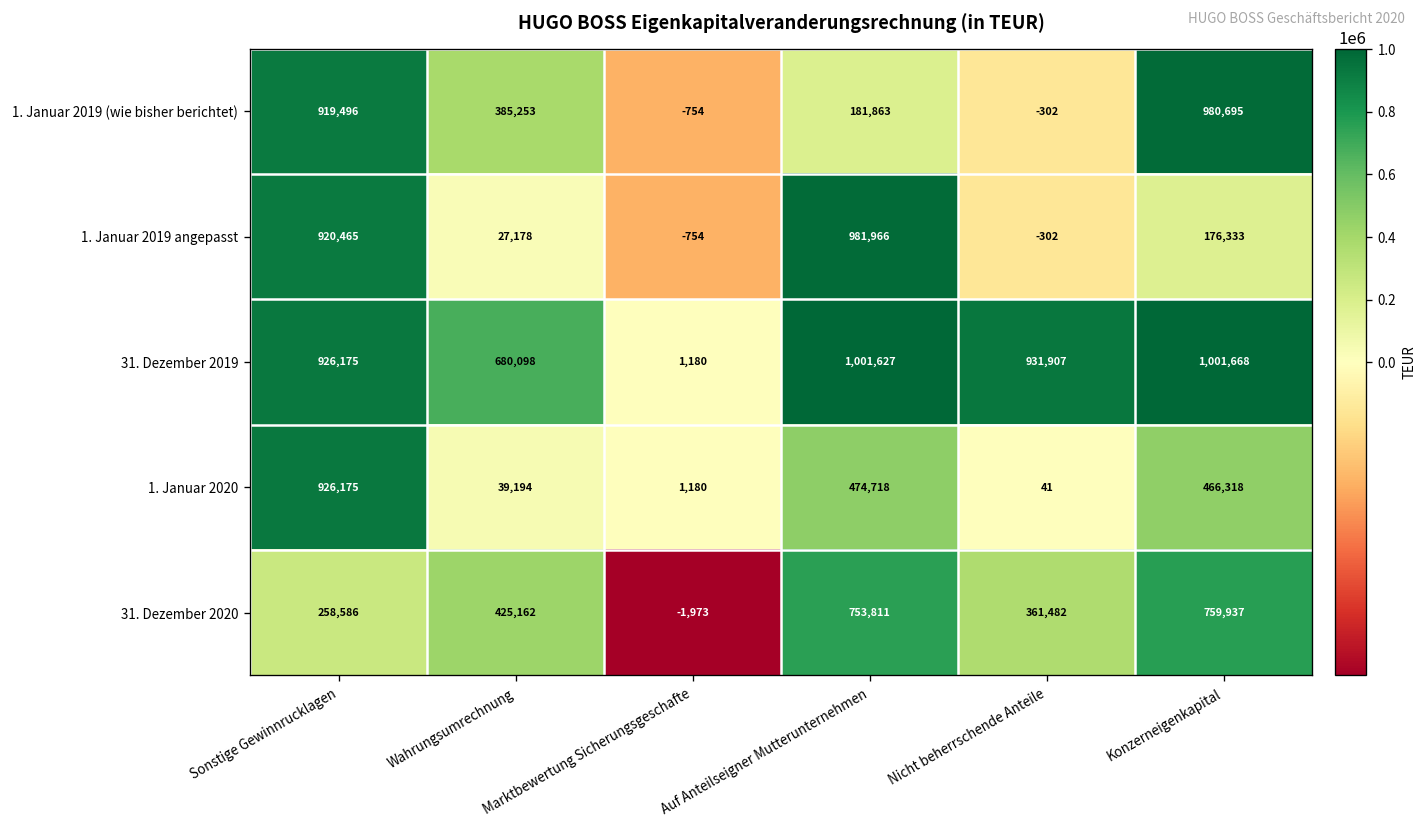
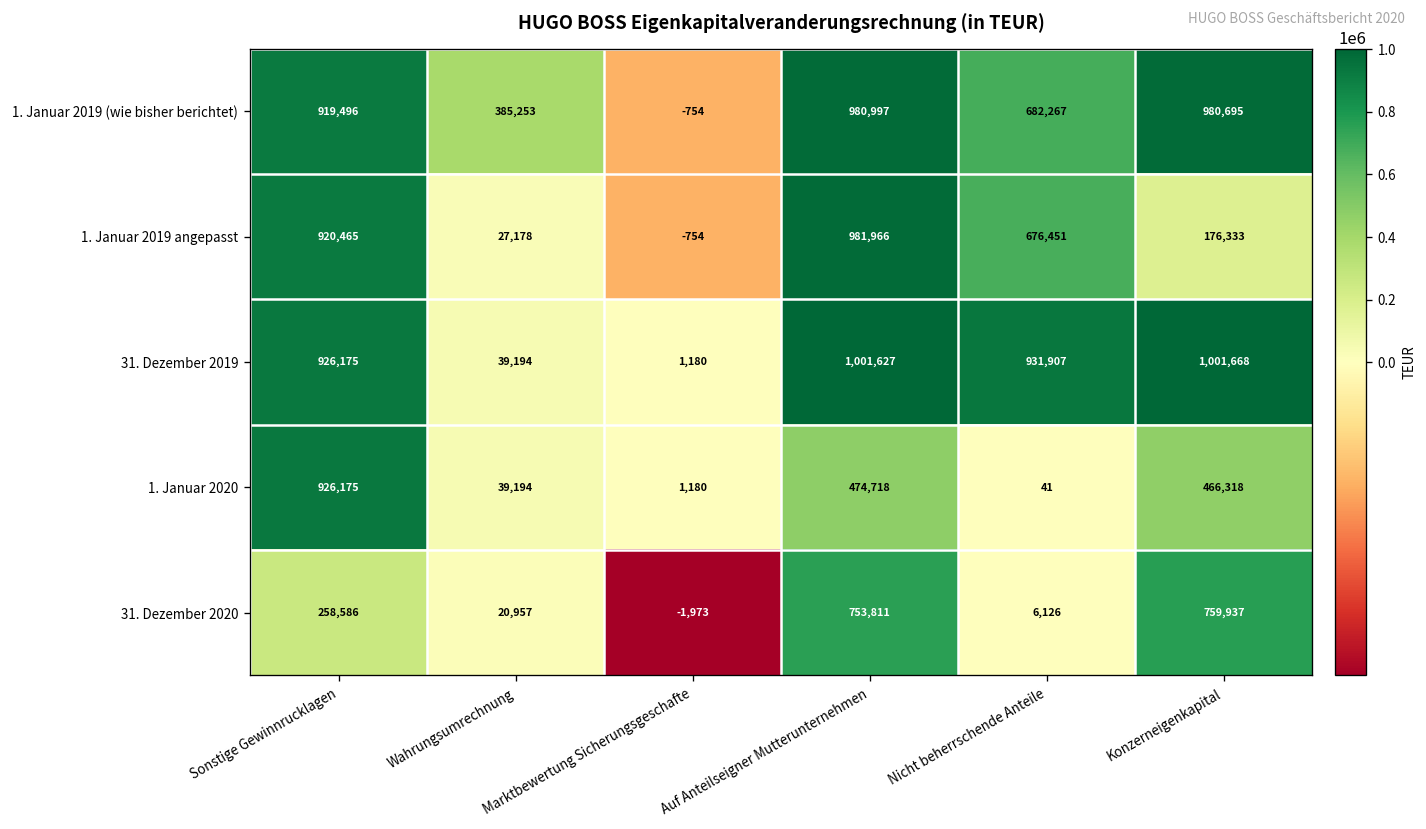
1. Januar 2019 (wie bisher berichtet), Auf Anteilseigner Mutterunternehmen: 181,863 -> 980,997
1. Januar 2019 (wie bisher berichtet), Nicht beherrschende Anteile: -302 -> 682,267
1. Januar 2019 angepasst, Nicht beherrschende Anteile: -302 -> 676,451
31. Dezember 2019, Wahrungsumrechnung: 680,098 -> 39,194
31. Dezember 2020, Wahrungsumrechnung: 425,162 -> 20,957
31. Dezember 2020, Nicht beherrschende Anteile: 361,482 -> 6,126
